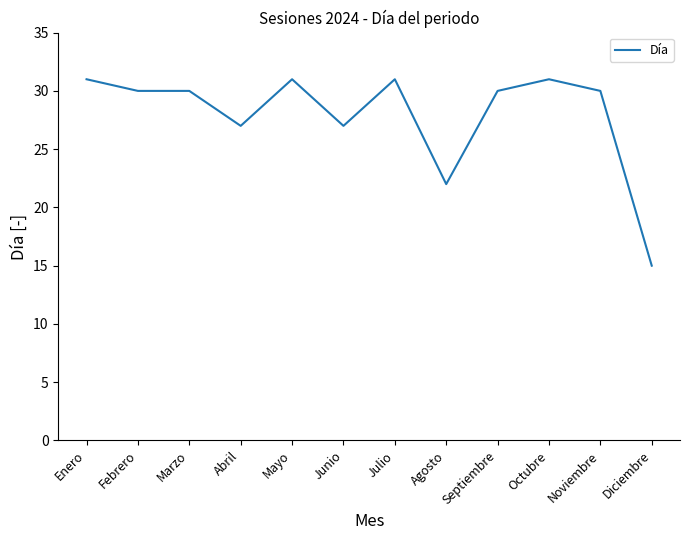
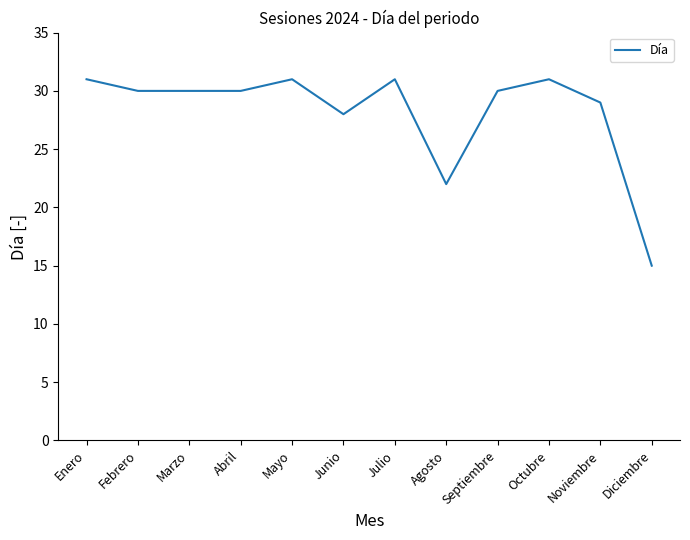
Abril: 27 -> 30
Junio: 27 -> 28
Noviembre: 30 -> 29
